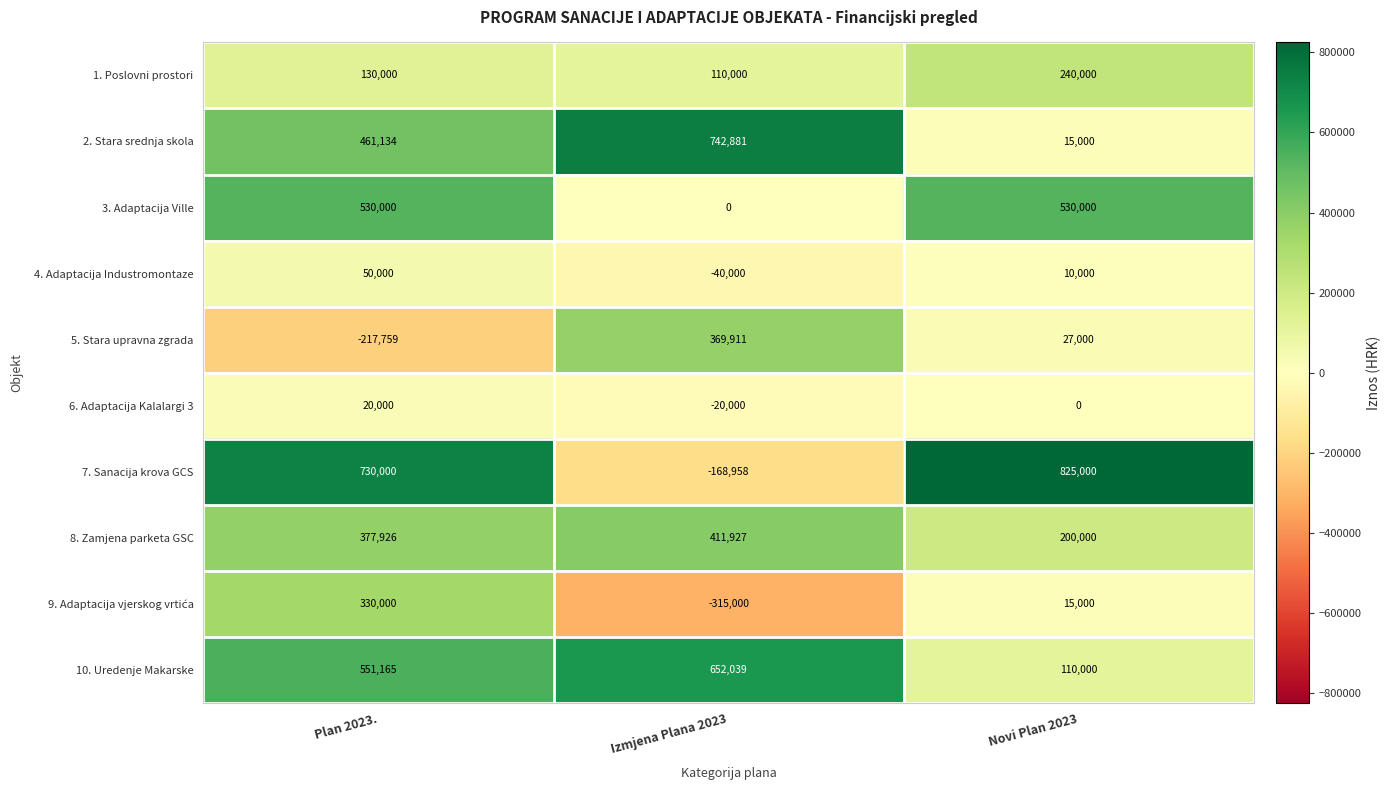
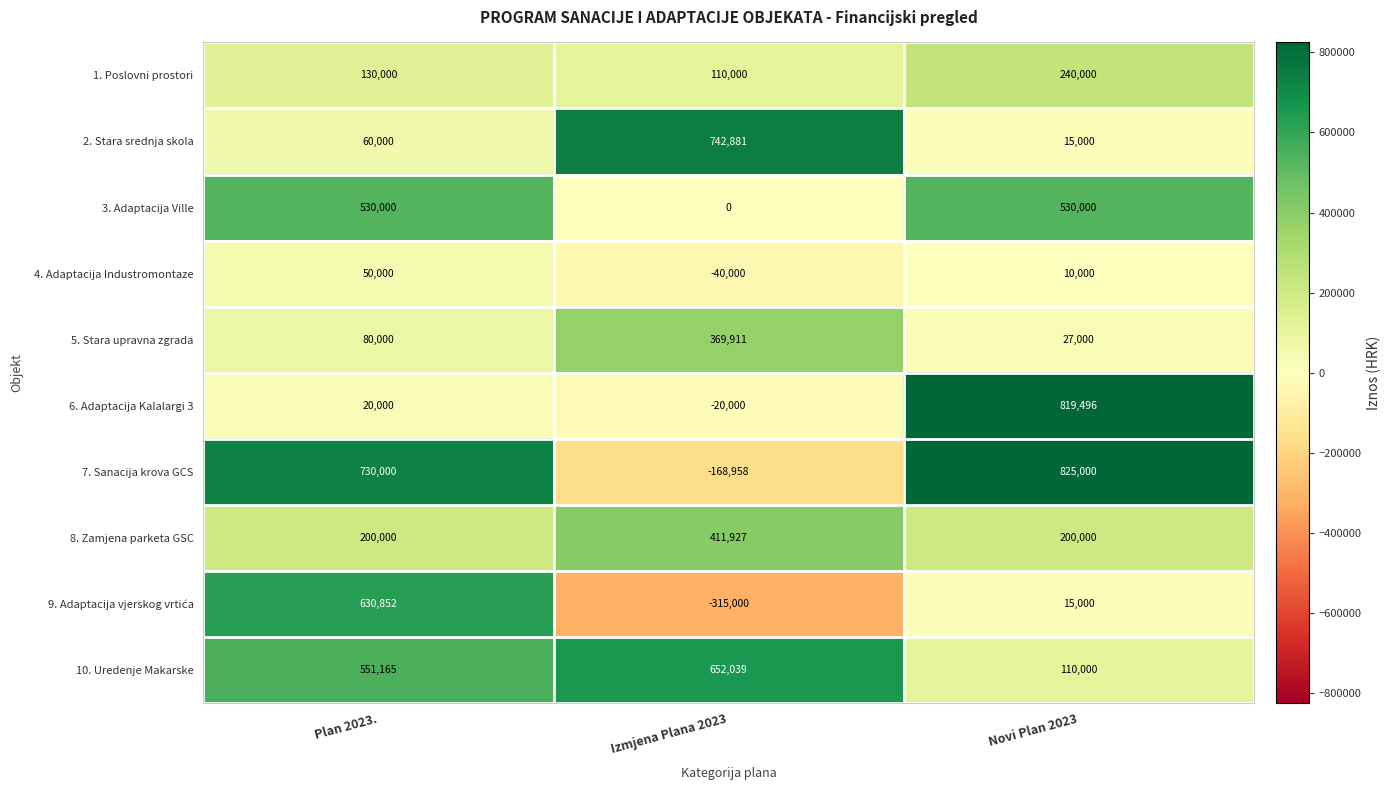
2. Stara srednja skola, Plan 2023.: 461,134 -> 60,000
5. Stara upravna zgrada, Plan 2023.: -217,759 -> 80,000
6. Adaptacija Kalalargi 3, Novi Plan 2023: 0 -> 819,496
8. Zamjena parketa GSC, Plan 2023.: 377,926 -> 200,000
9. Adaptacija vjerskog vrtića, Plan 2023.: 330,000 -> 630,852
